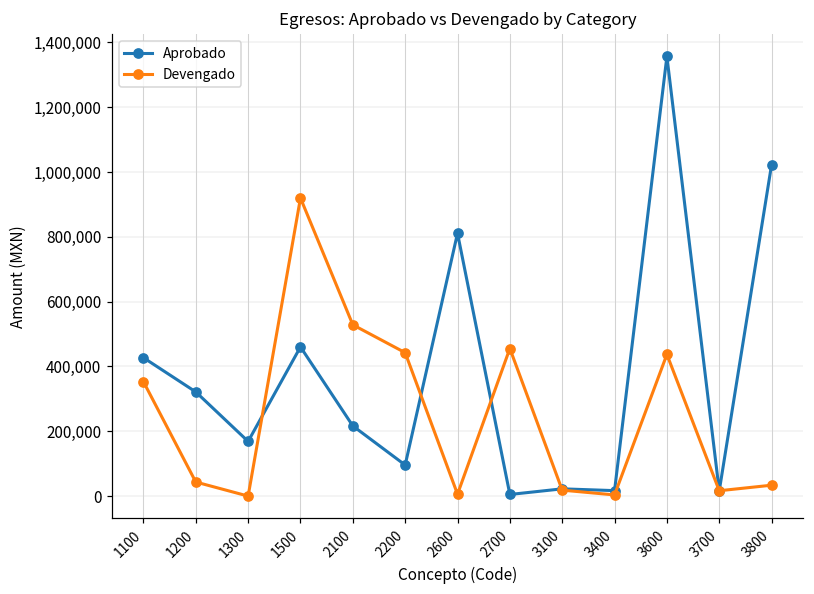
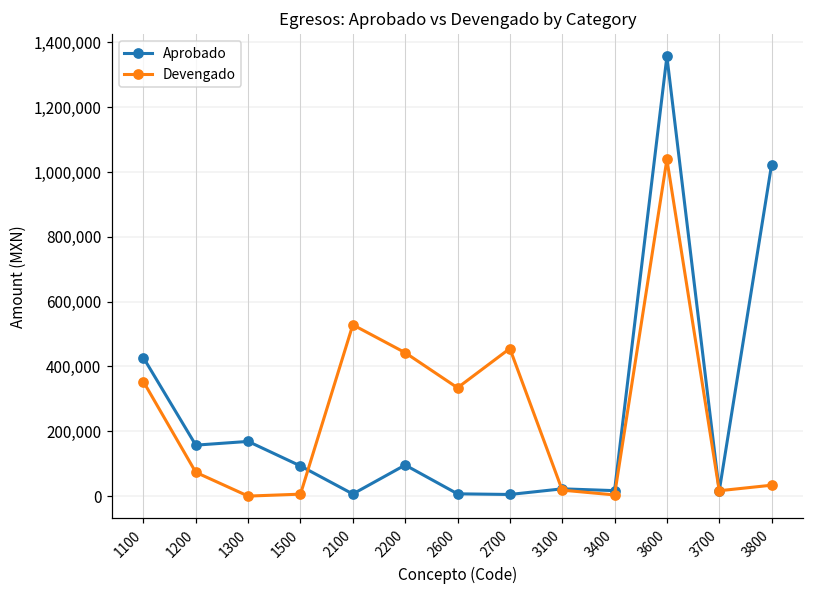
Aprobado, 1200: 320,000 -> 160,000
Devengado, 1200: 40,000 -> 70,000
Aprobado, 1500: 460,000 -> 90,000
Devengado, 1500: 920,000 -> 10,000
Aprobado, 2100: 220,000 -> 10,000
Aprobado, 2600: 810,000 -> 10,000
Devengado, 2600: 10,000 -> 330,000
Devengado, 3600: 440,000 -> 1,040,000
